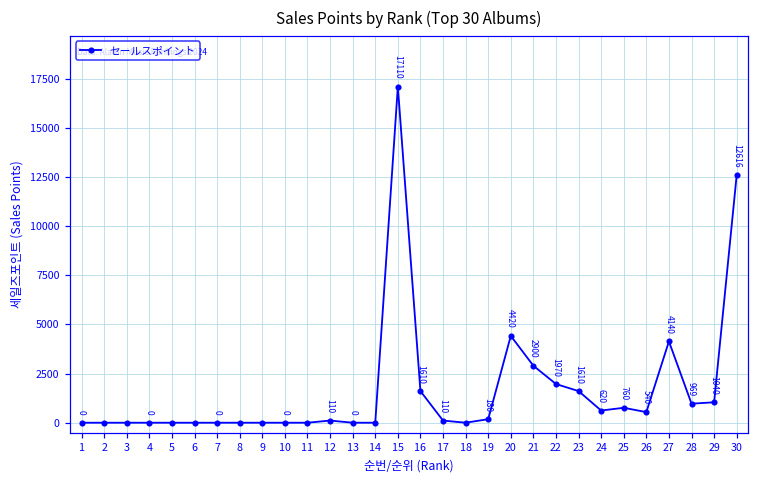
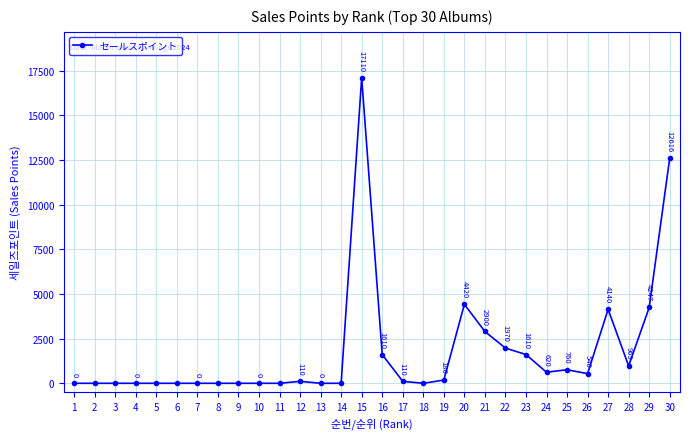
29: 1040 -> 4247
